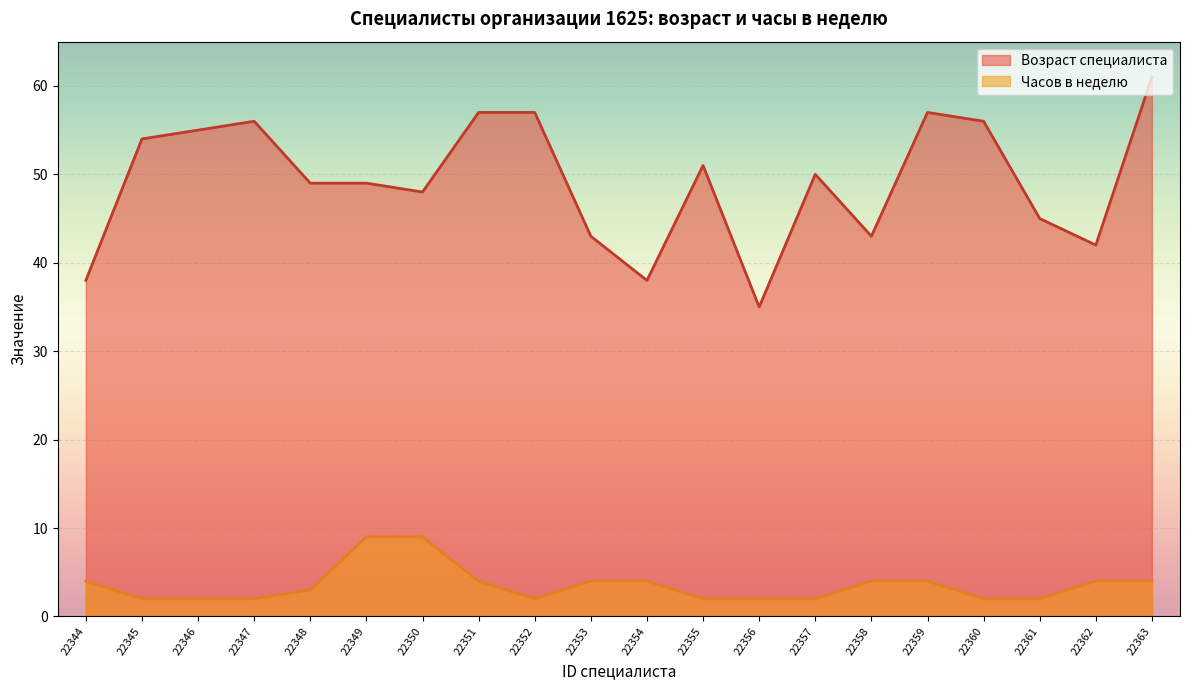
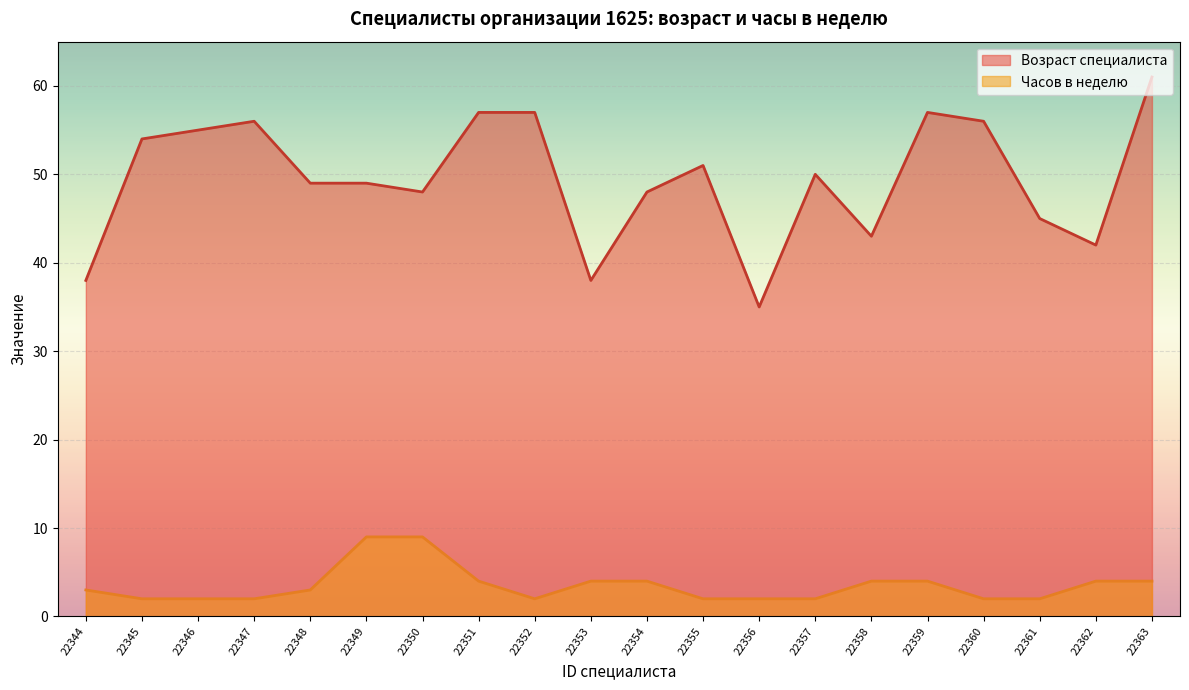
Часов в неделю, 22344: 4 -> 3
Возраст специалиста, 22353: 43 -> 38
Возраст специалиста, 22354: 38 -> 48
